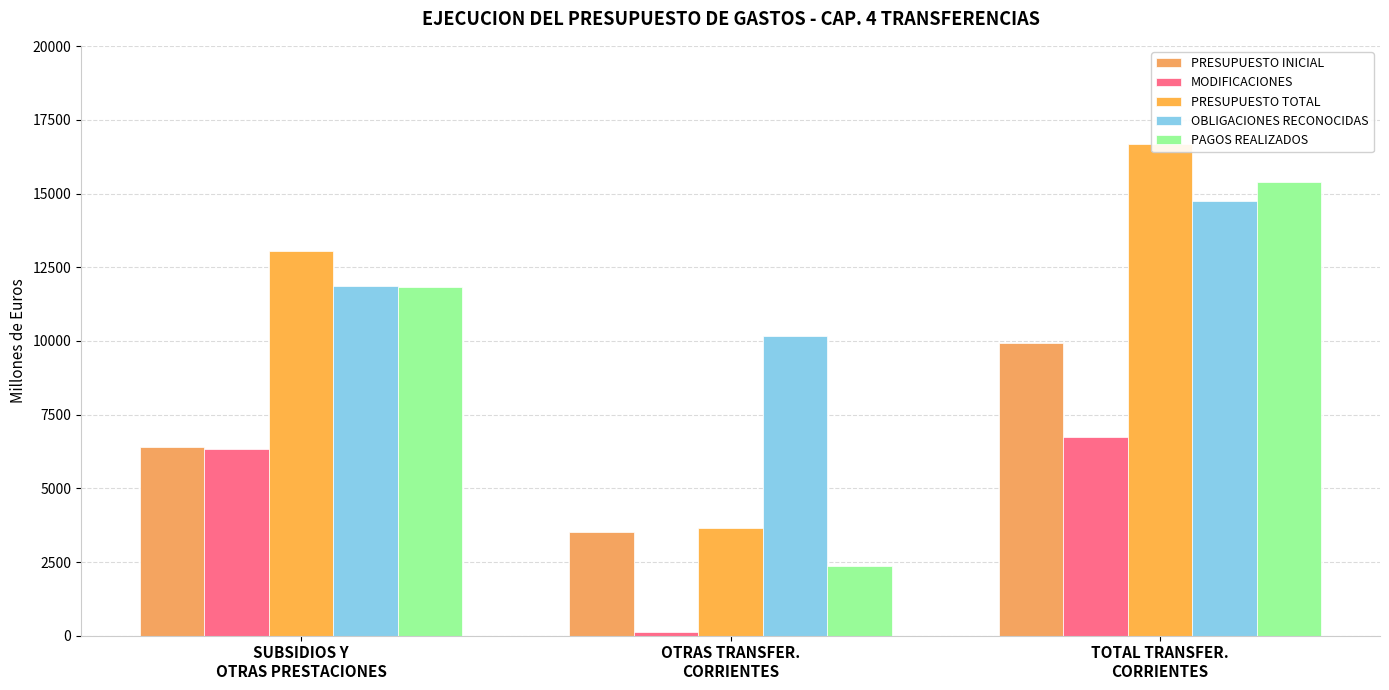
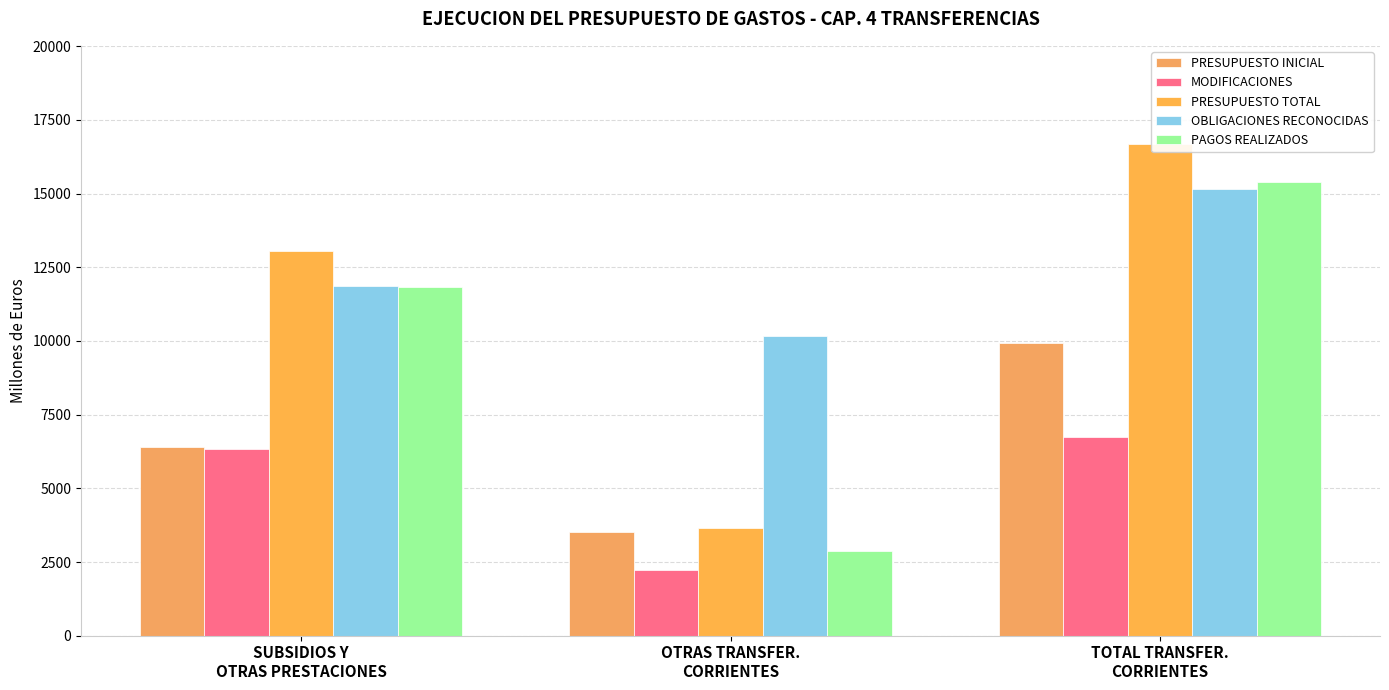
MODIFICACIONES, OTRAS TRANSFER. CORRIENTES: 100 -> 2200
PAGOS REALIZADOS, OTRAS TRANSFER. CORRIENTES: 2400 -> 2900
OBLIGACIONES RECONOCIDAS, TOTAL TRANSFER. CORRIENTES: 14700 -> 15200
